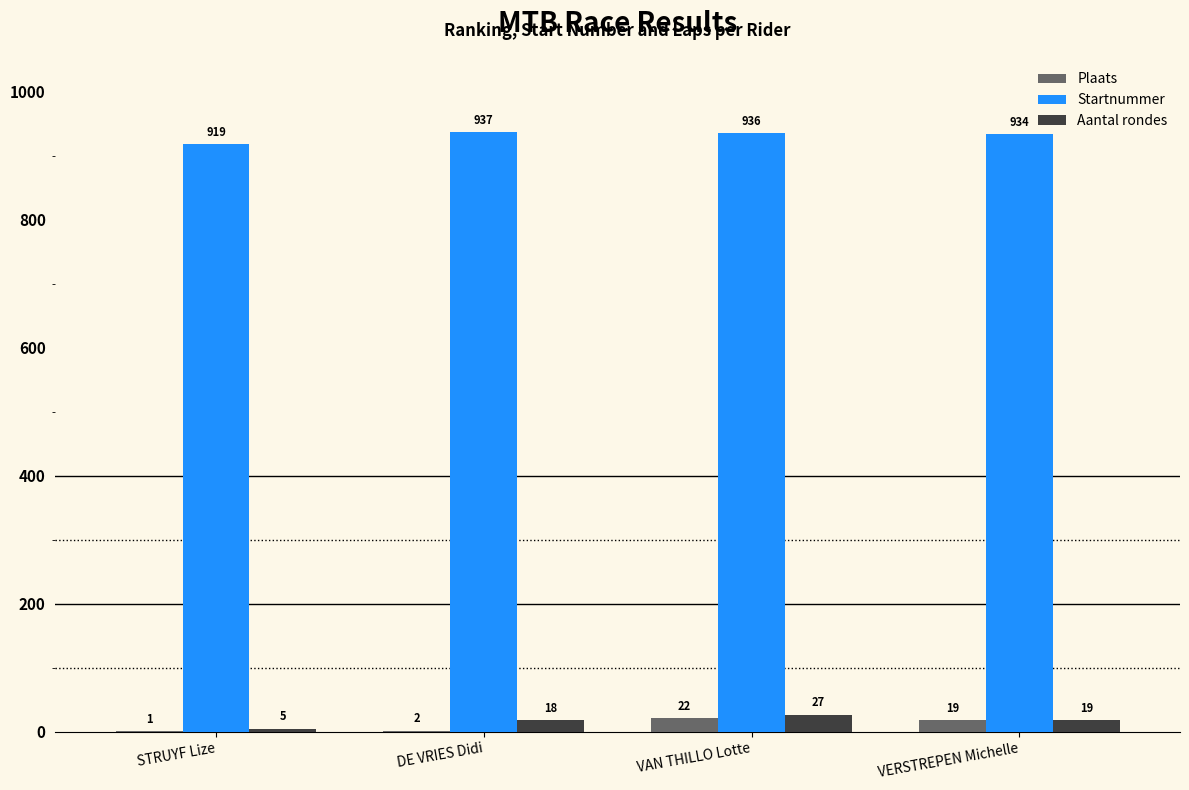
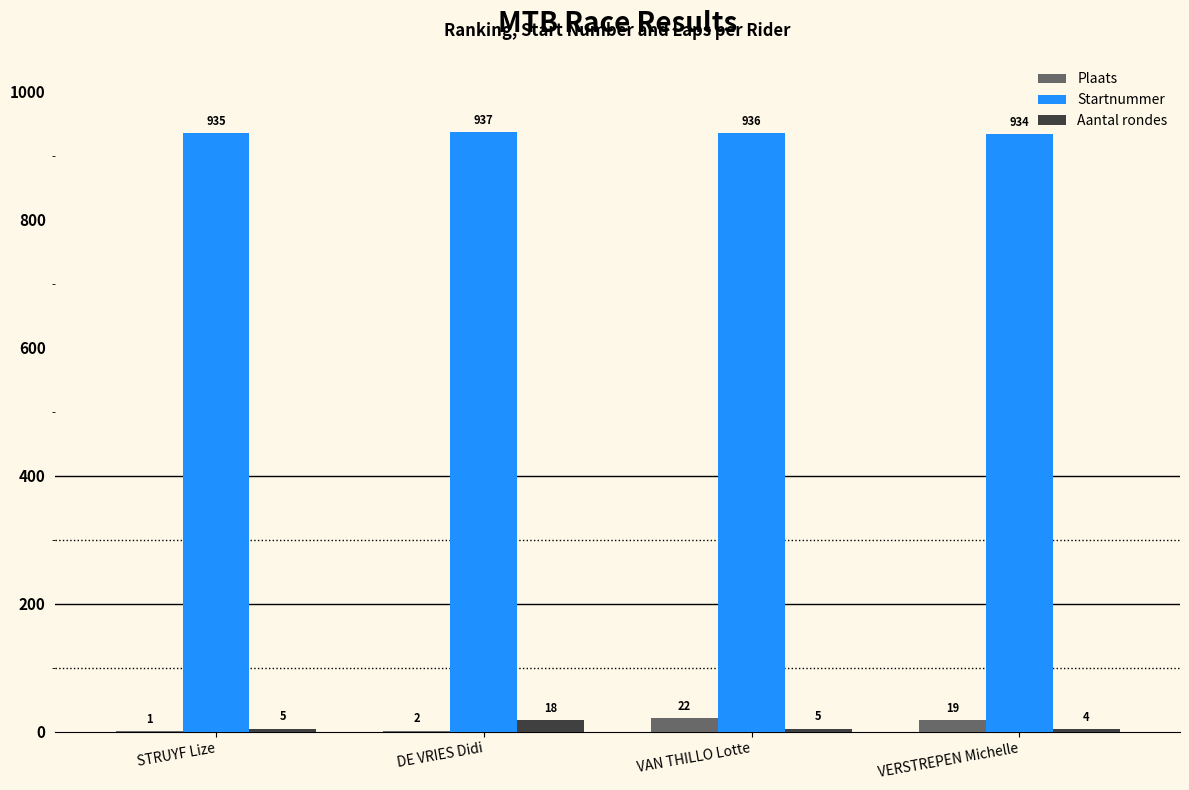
Startnummer, STRUYF Lize: 919 -> 935
Aantal rondes, VAN THILLO Lotte: 27 -> 5
Aantal rondes, VERSTREPEN Michelle: 19 -> 4
